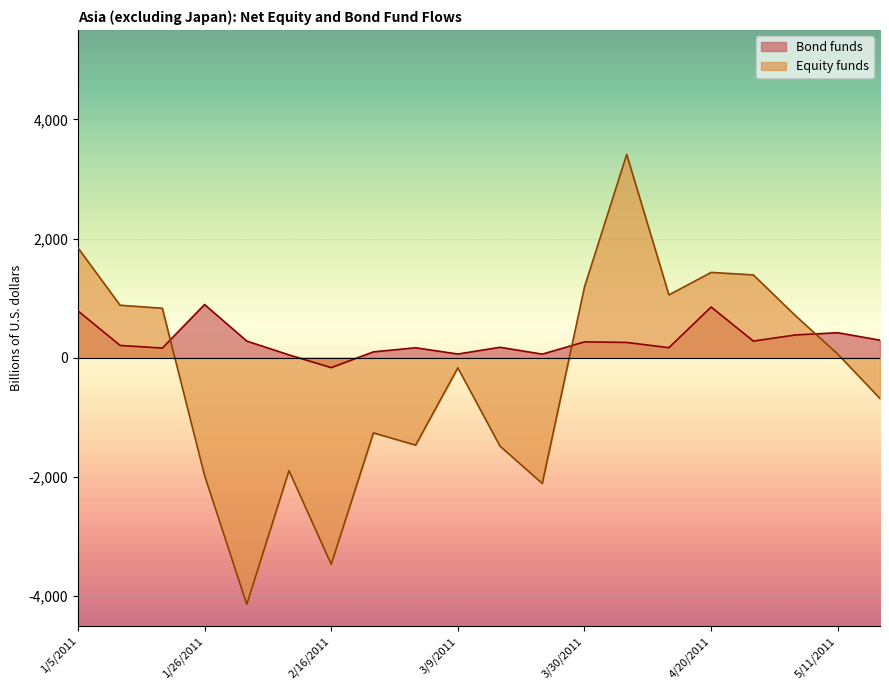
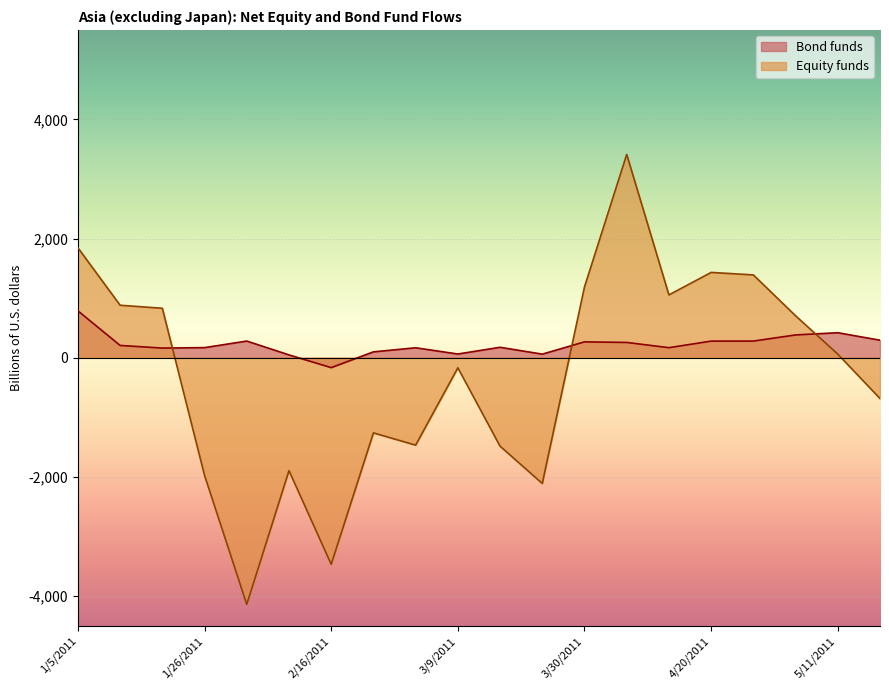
Bond funds, 1/26/2011: 900 -> 200
Bond funds, 4/20/2011: 900 -> 300
